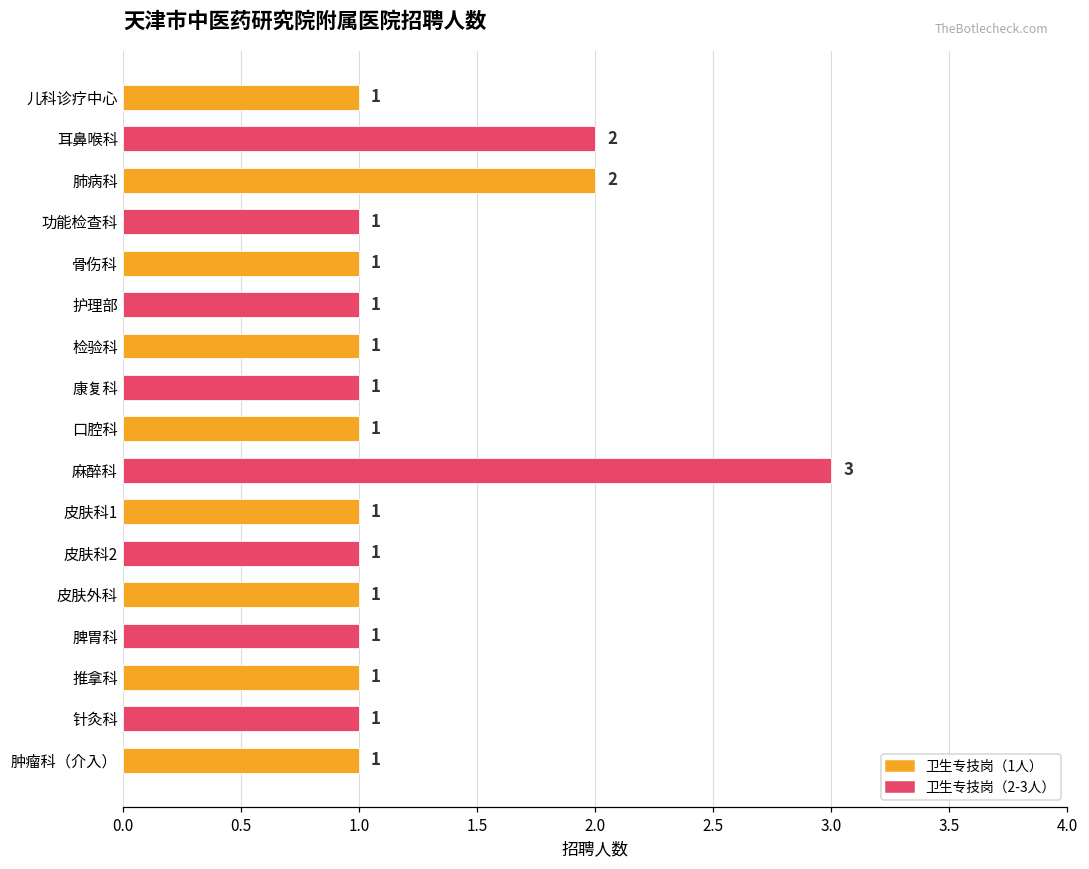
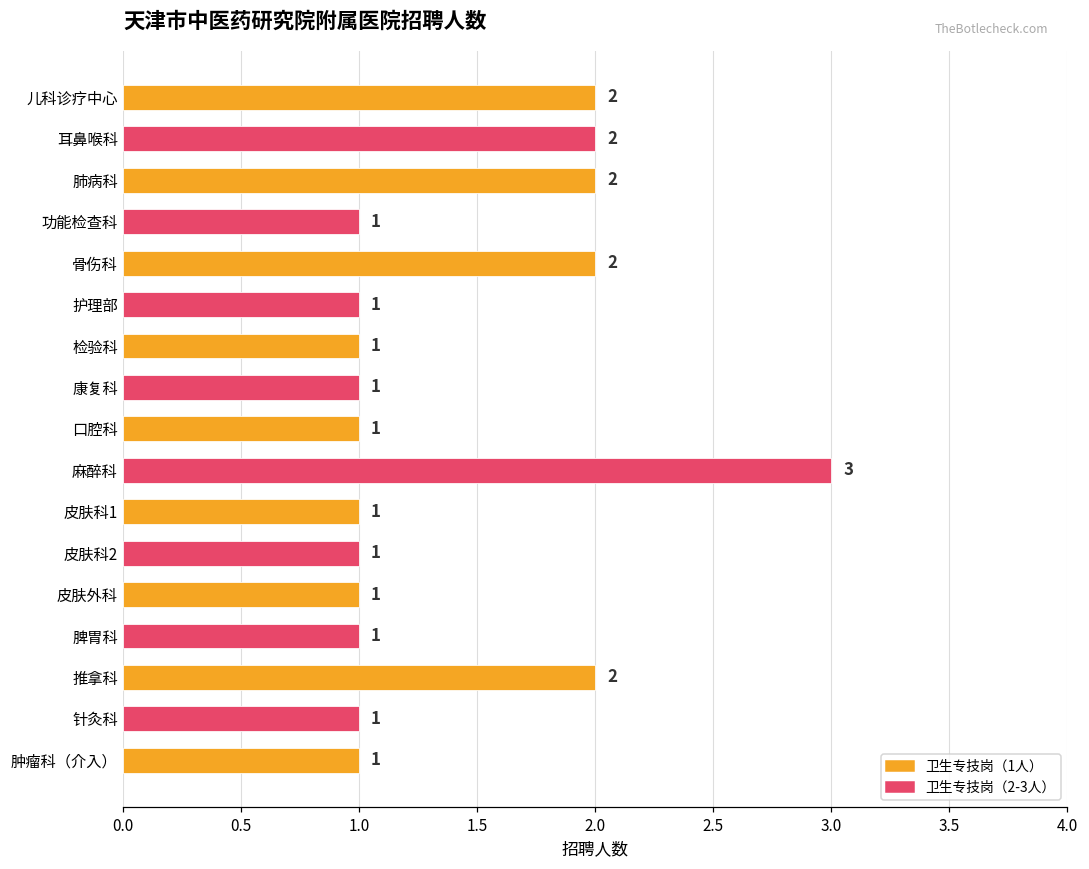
儿科诊疗中心: 1 -> 2
骨伤科: 1 -> 2
推拿科: 1 -> 2
